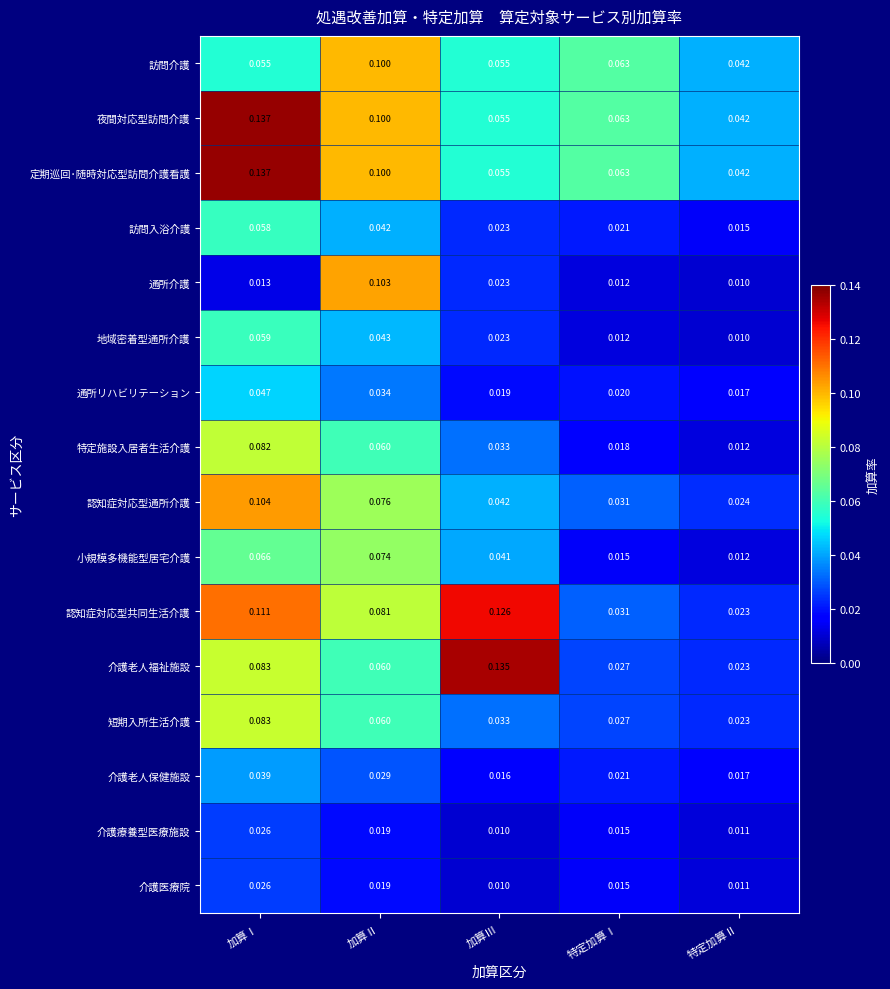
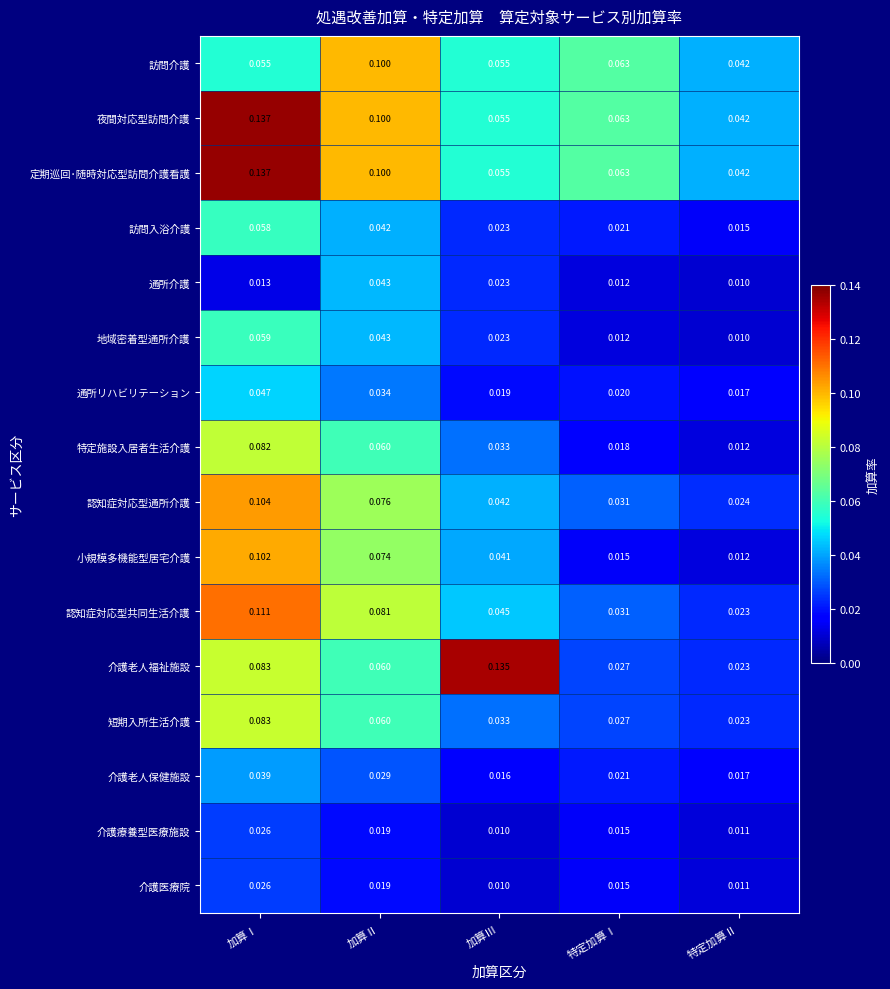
通所介護, 加算Ⅱ: 0.103 -> 0.043
小規模多機能型居宅介護, 加算Ⅰ: 0.066 -> 0.102
認知症対応型共同生活介護, 加算Ⅲ: 0.126 -> 0.045
